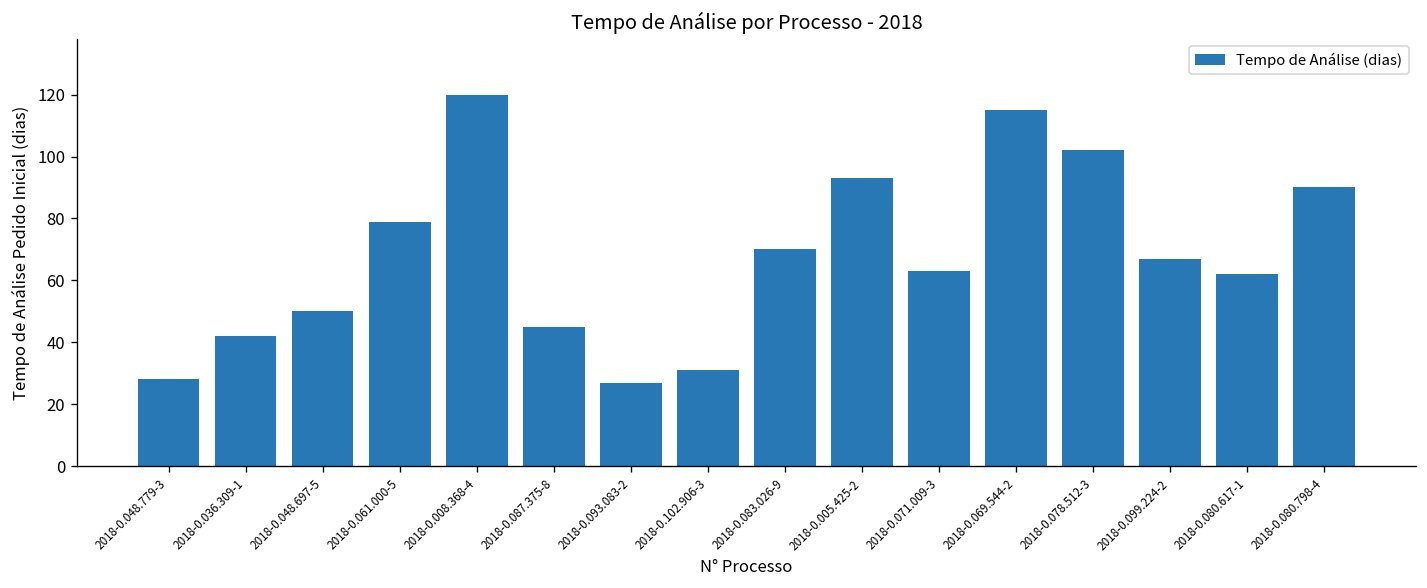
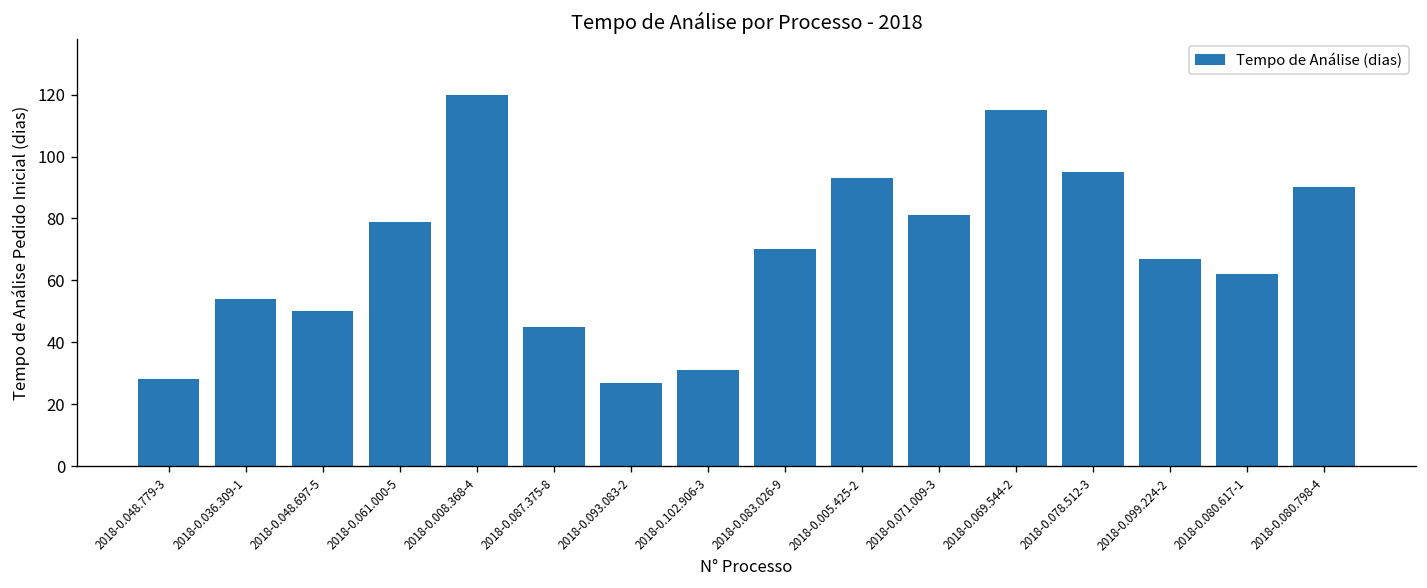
2018-0.036.309-1: 42 -> 54
2018-0.071.009-3: 63 -> 81
2018-0.078.512-3: 102 -> 95
